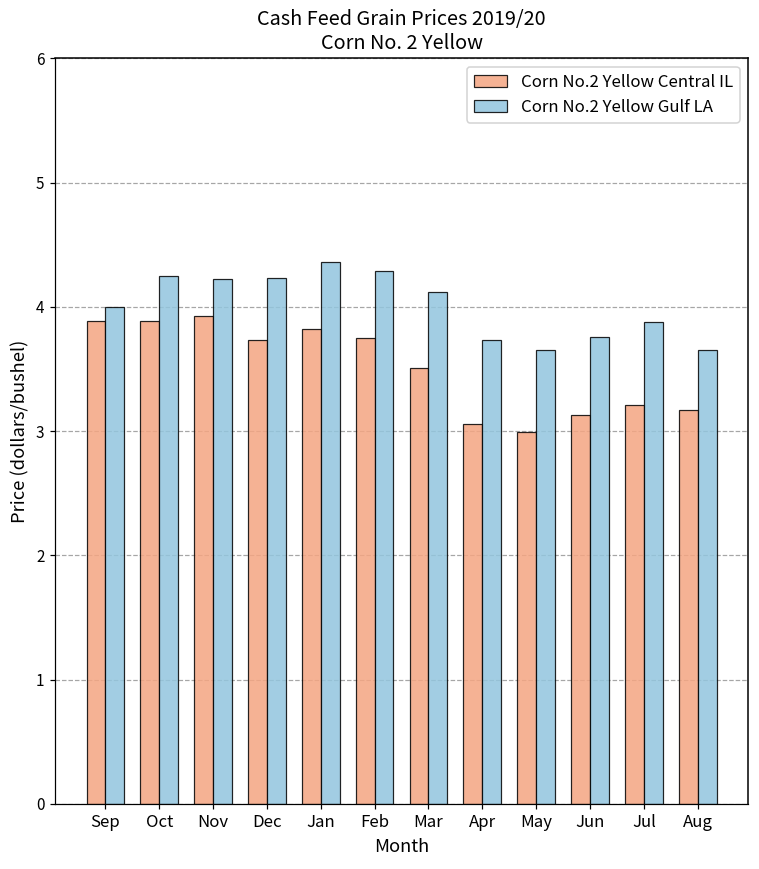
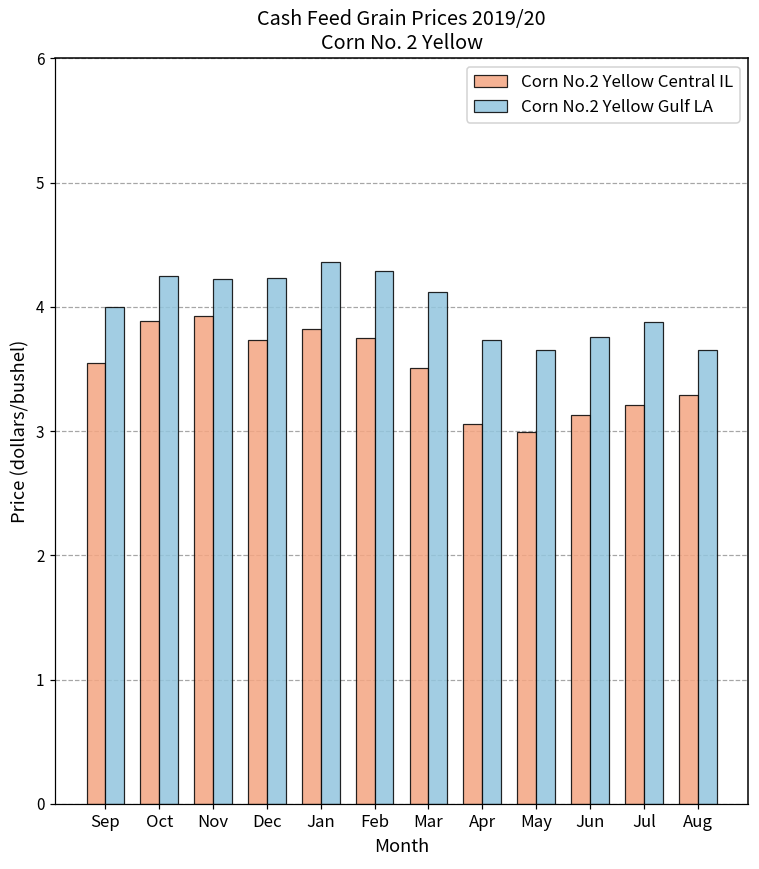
Corn No.2 Yellow Central IL, Sep: 3.89 -> 3.55
Corn No.2 Yellow Central IL, Aug: 3.17 -> 3.29
